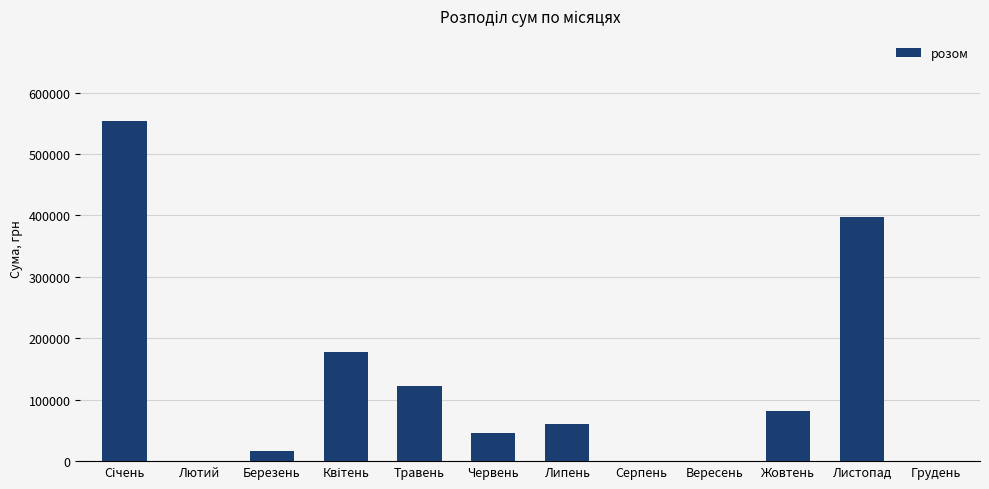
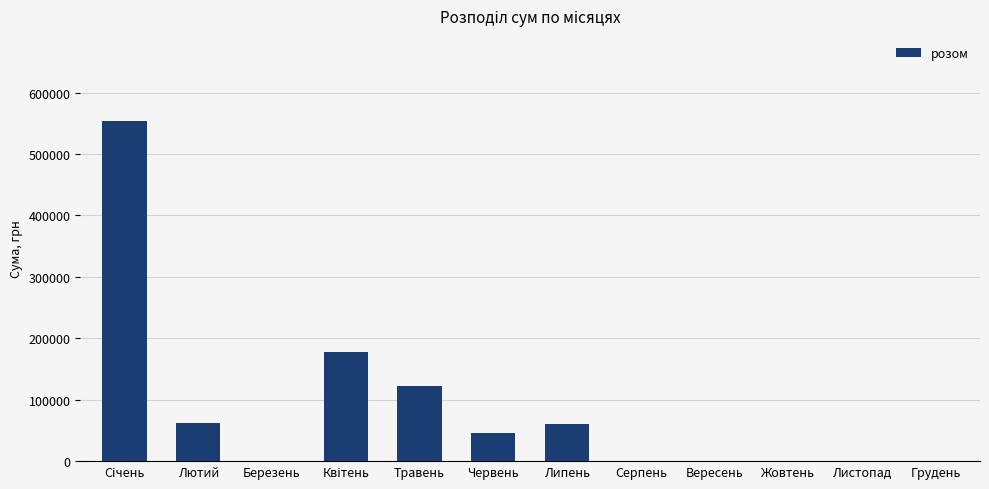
Лютий: 0 -> 60000
Березень: 20000 -> 0
Жовтень: 80000 -> 0
Листопад: 400000 -> 0
